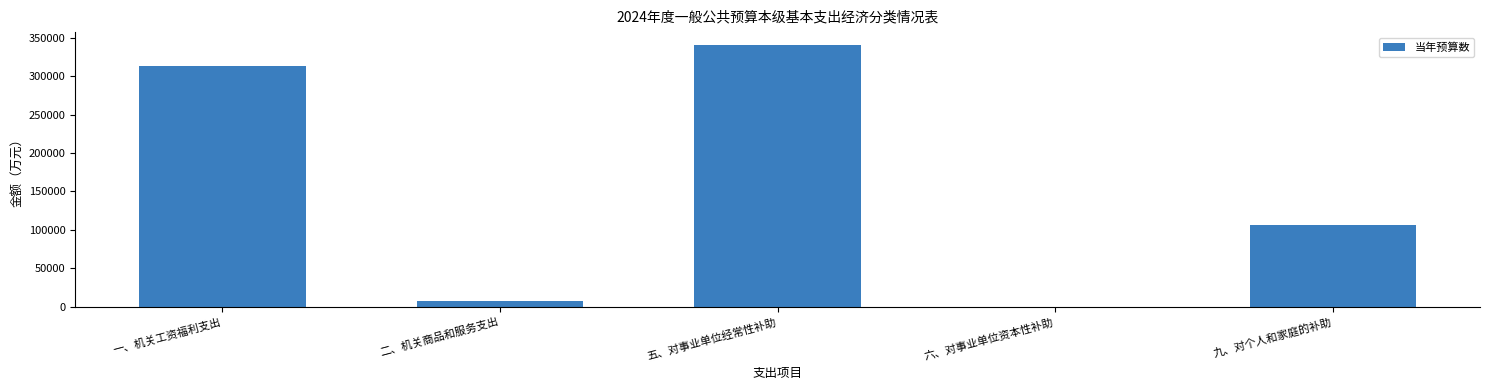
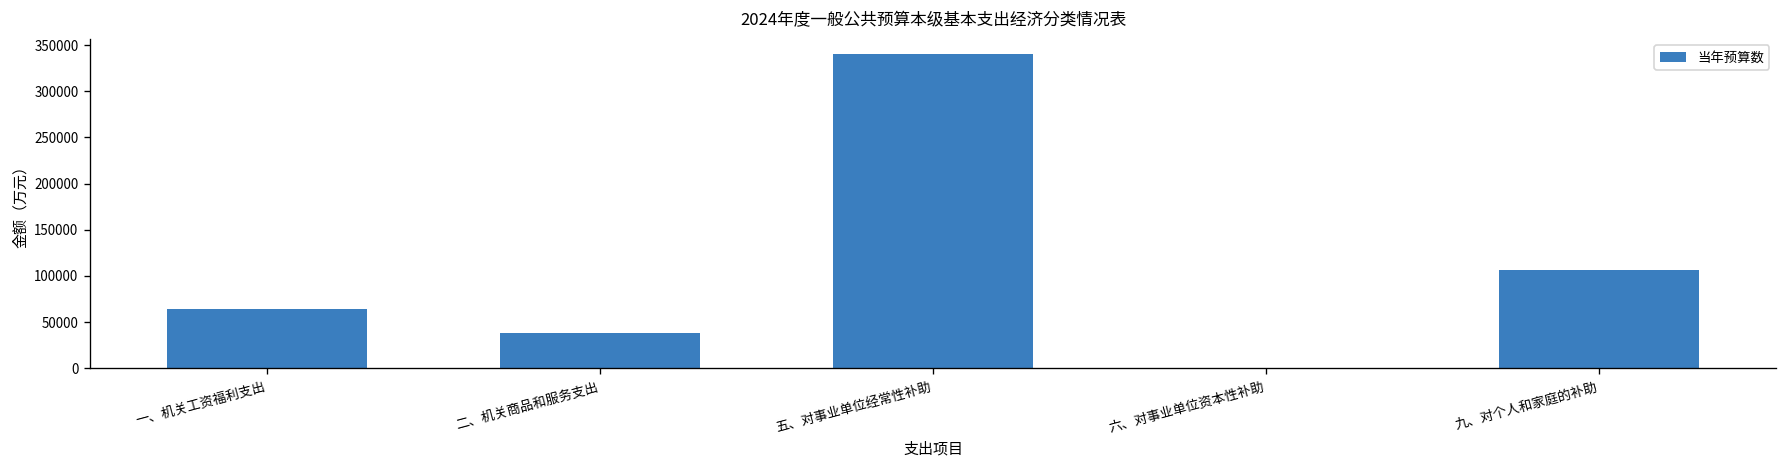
一、机关工资福利支出: 310000 -> 60000
二、机关商品和服务支出: 10000 -> 40000
